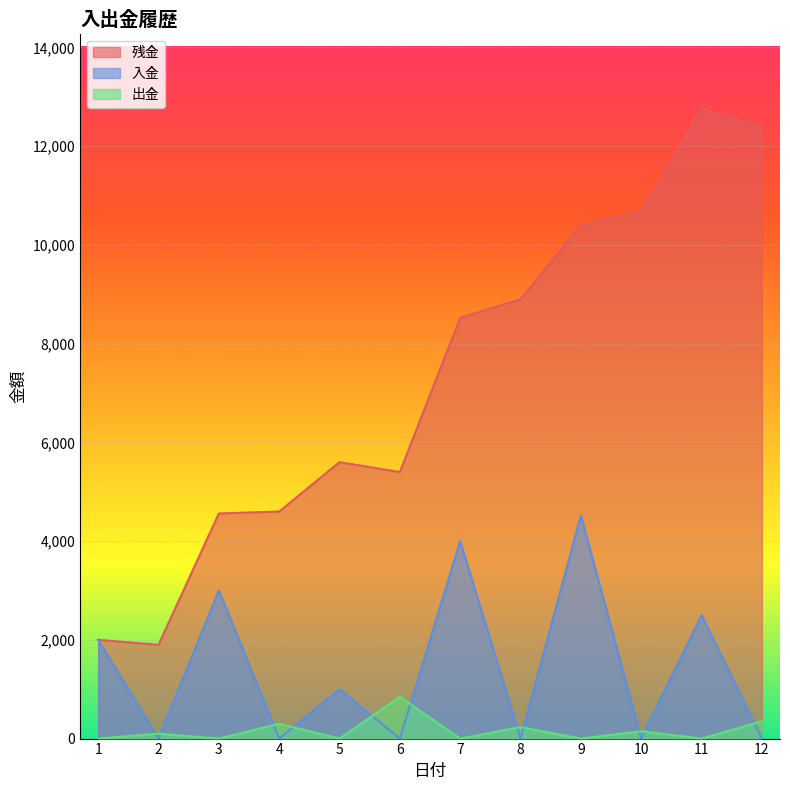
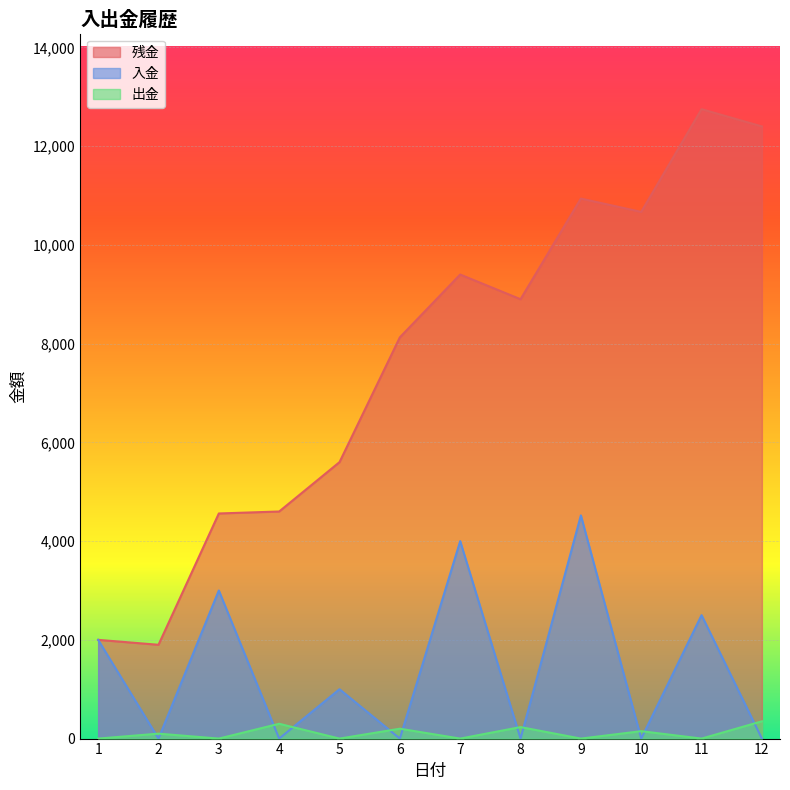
残金, 6: 5,400 -> 8,100
出金, 6: 800 -> 200
残金, 7: 8,500 -> 9,400
残金, 9: 10,400 -> 10,900
